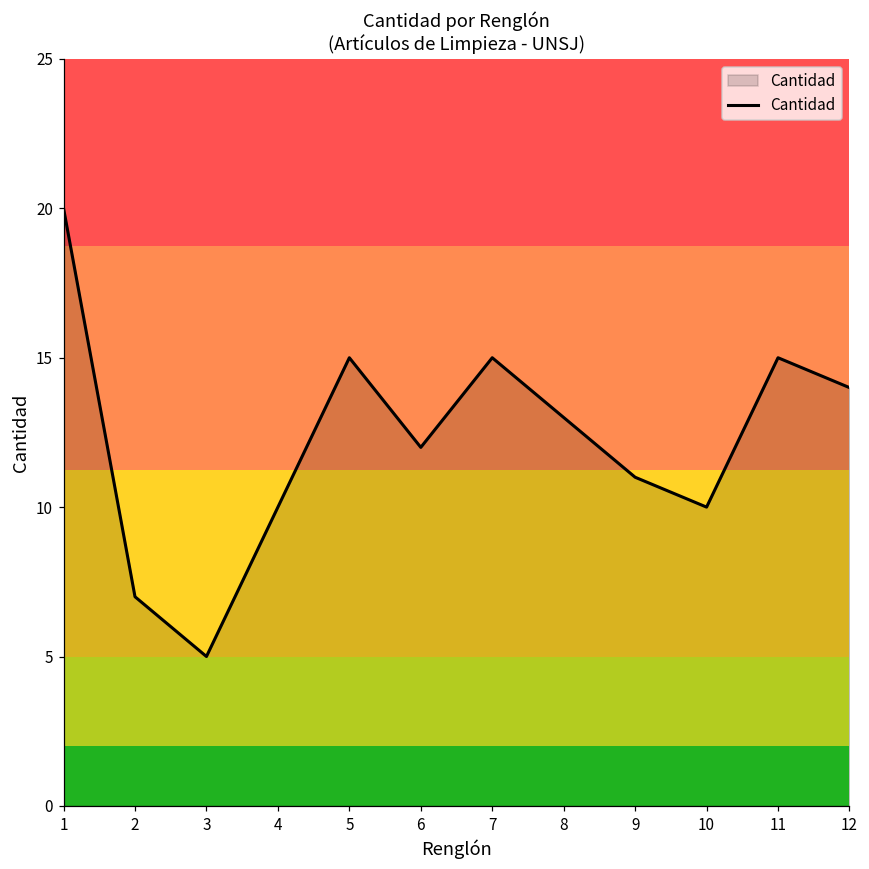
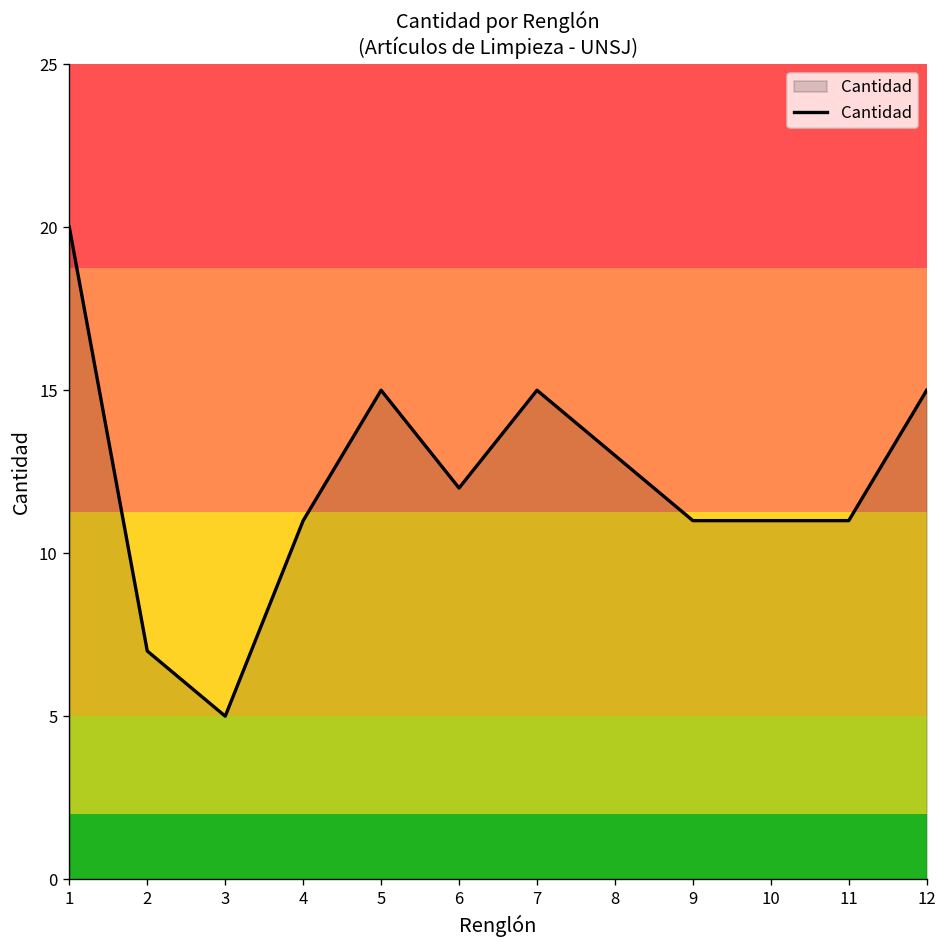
4: 10 -> 11
10: 10 -> 11
11: 15 -> 11
12: 14 -> 15
